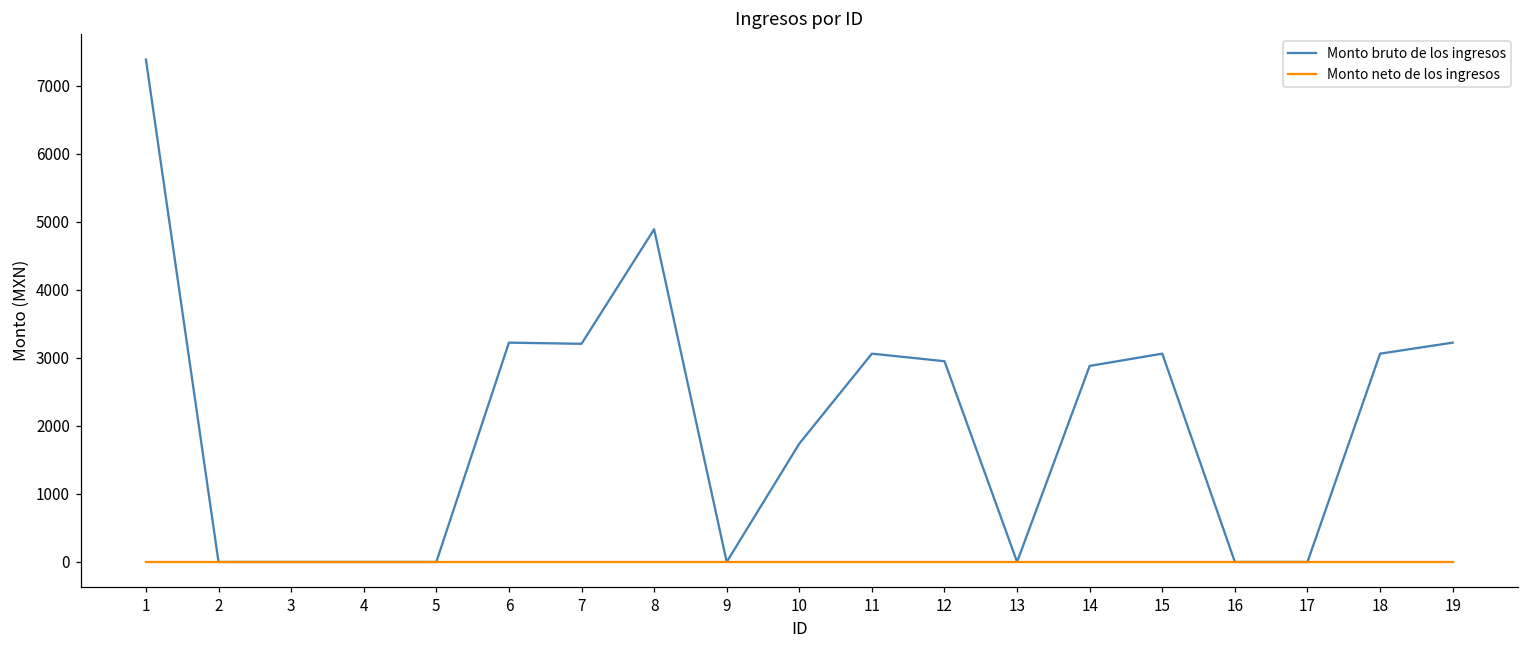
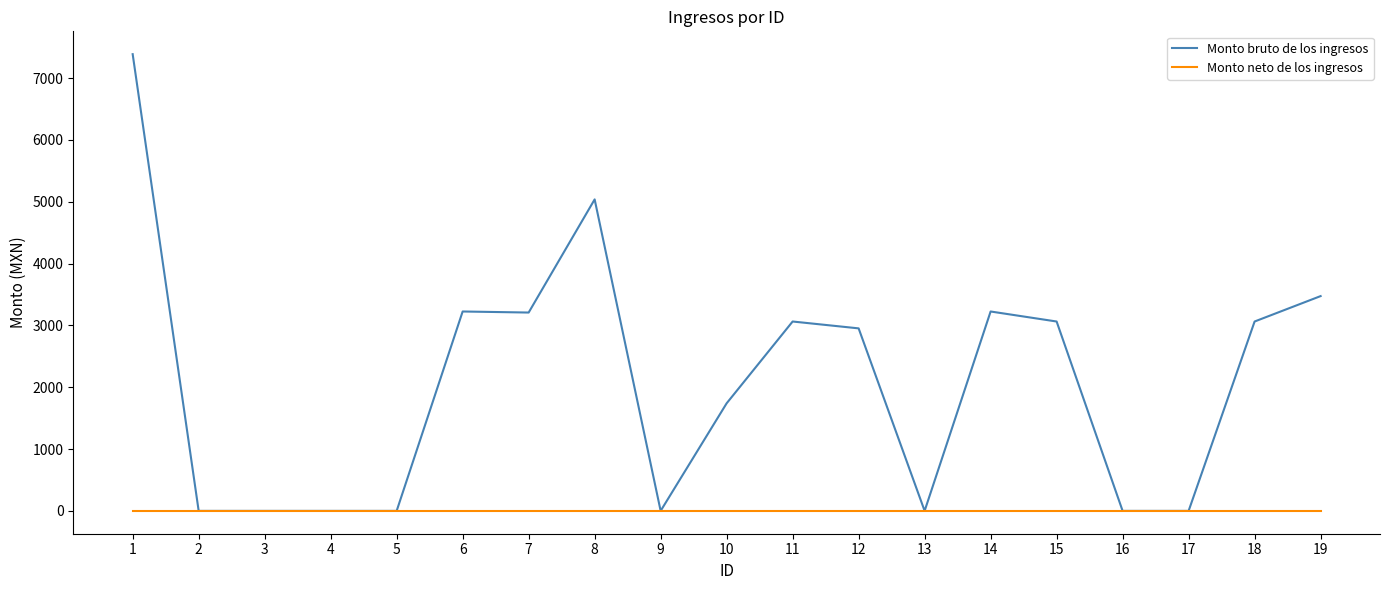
Monto bruto de los ingresos, 8: 4900 -> 5000
Monto bruto de los ingresos, 14: 2900 -> 3200
Monto bruto de los ingresos, 19: 3200 -> 3500
